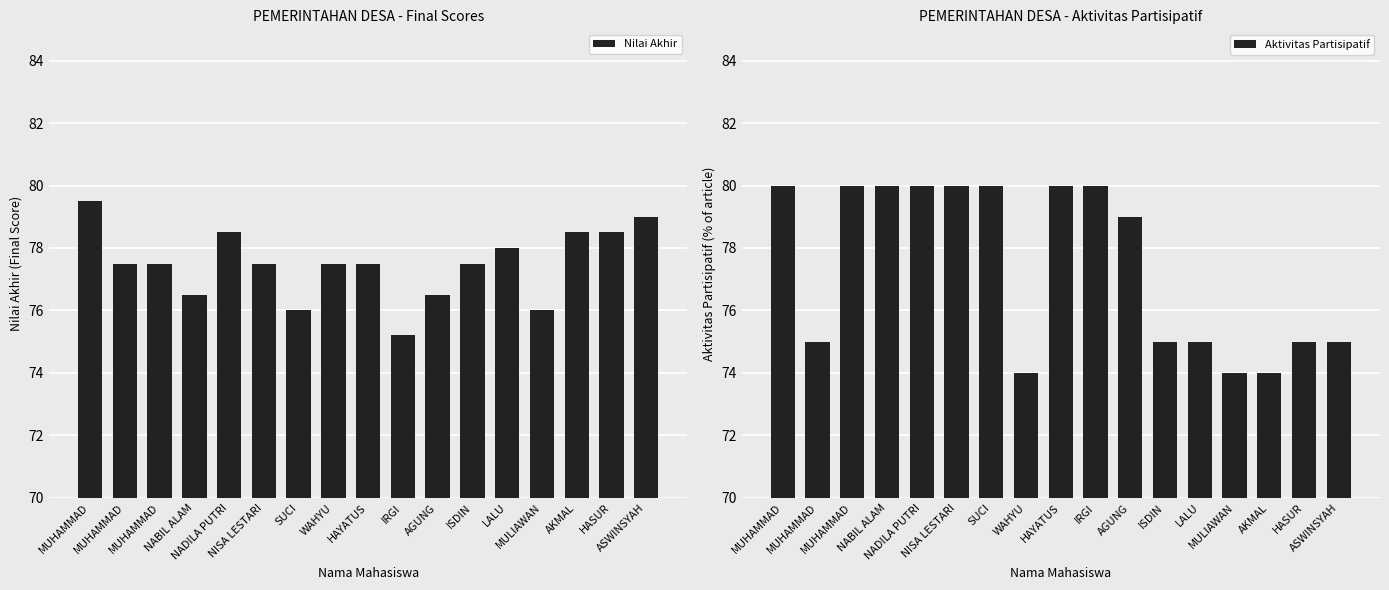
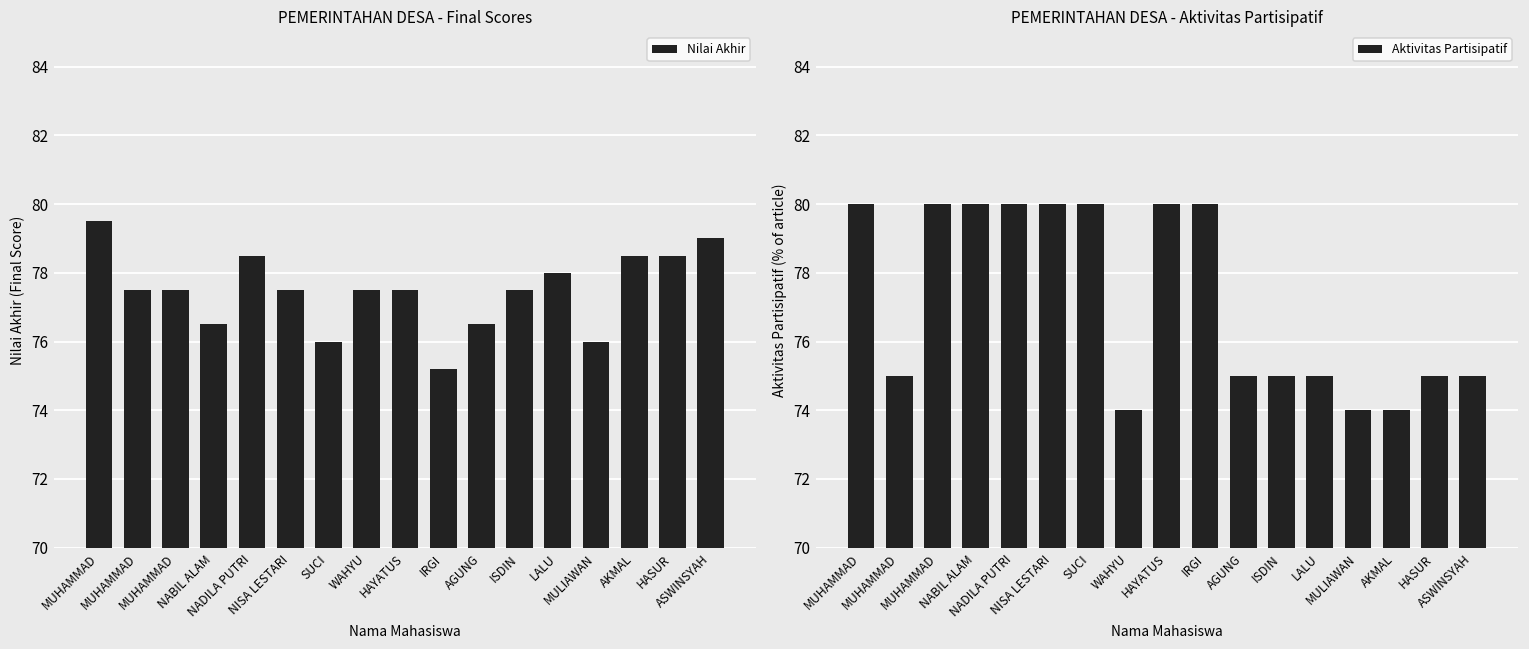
PEMERINTAHAN DESA - Aktivitas Partisipatif, AGUNG: 79 -> 75
